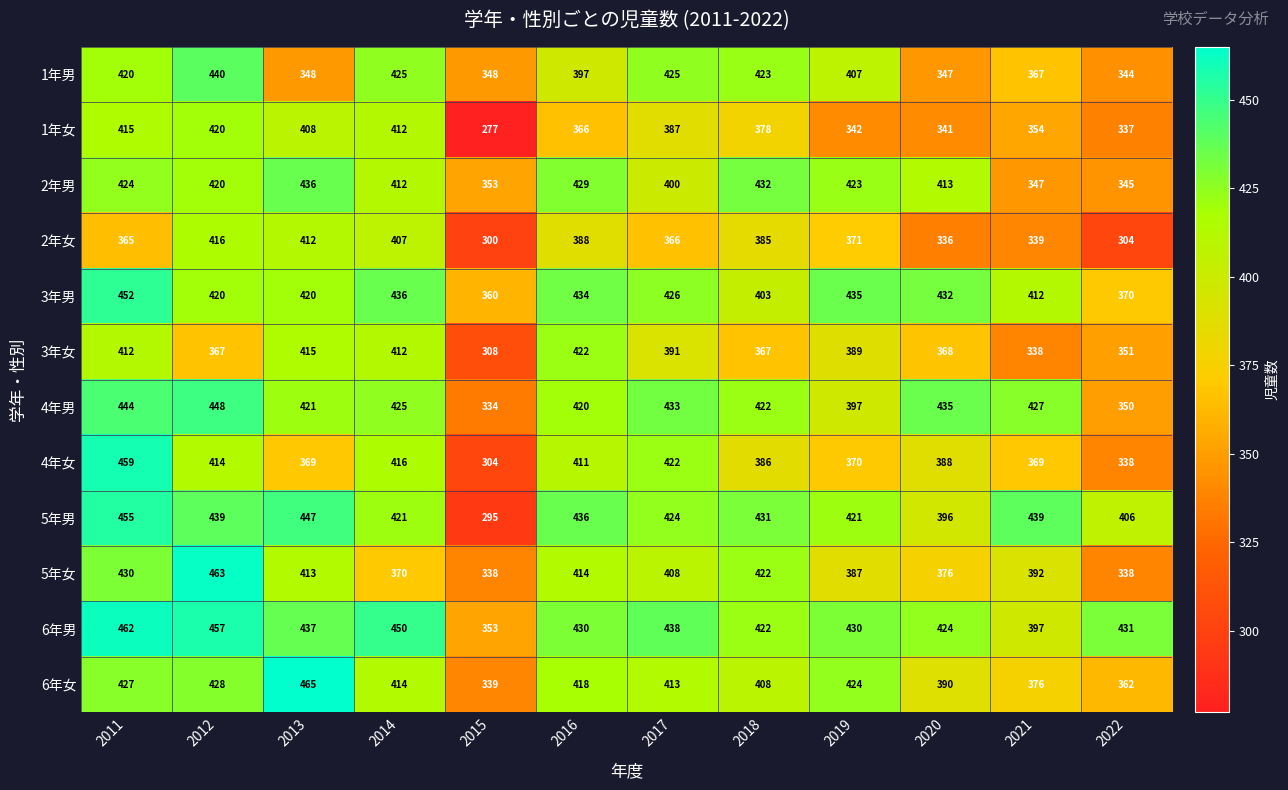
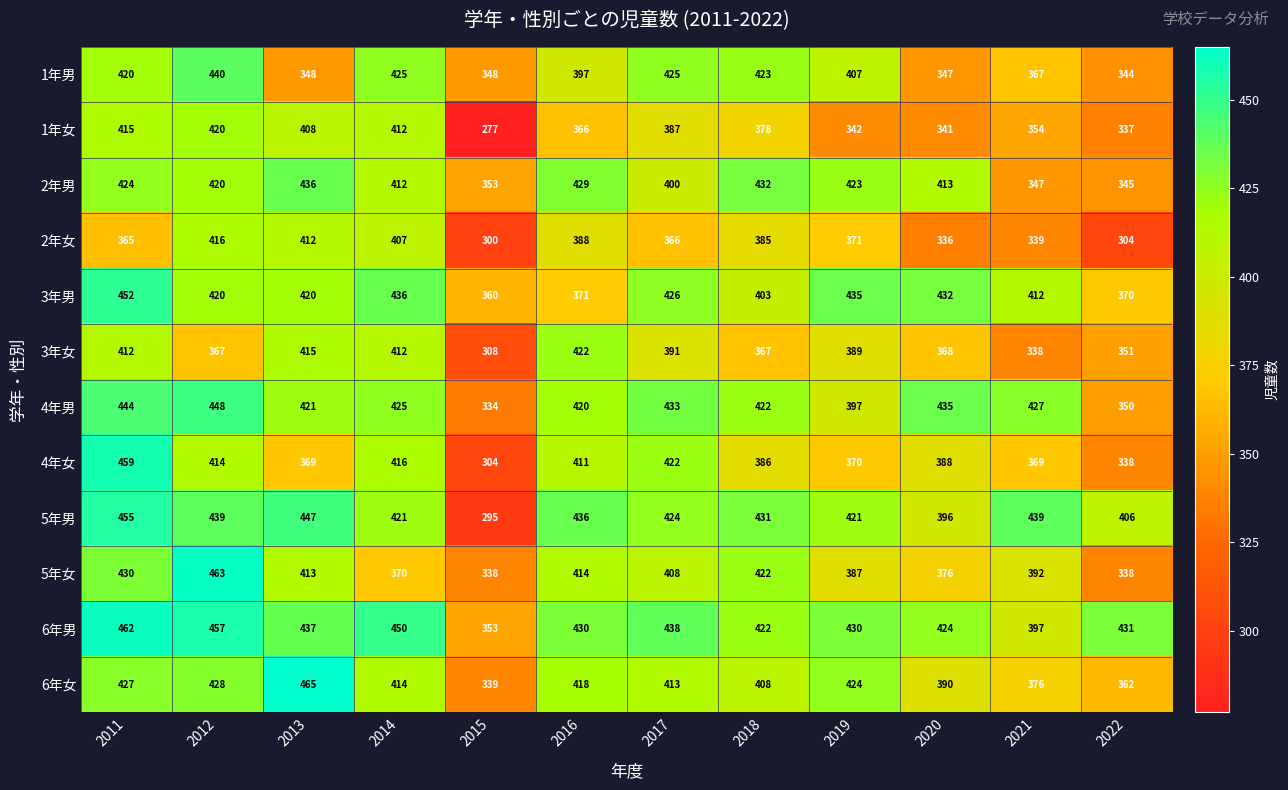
3年男, 2016: 434 -> 371
